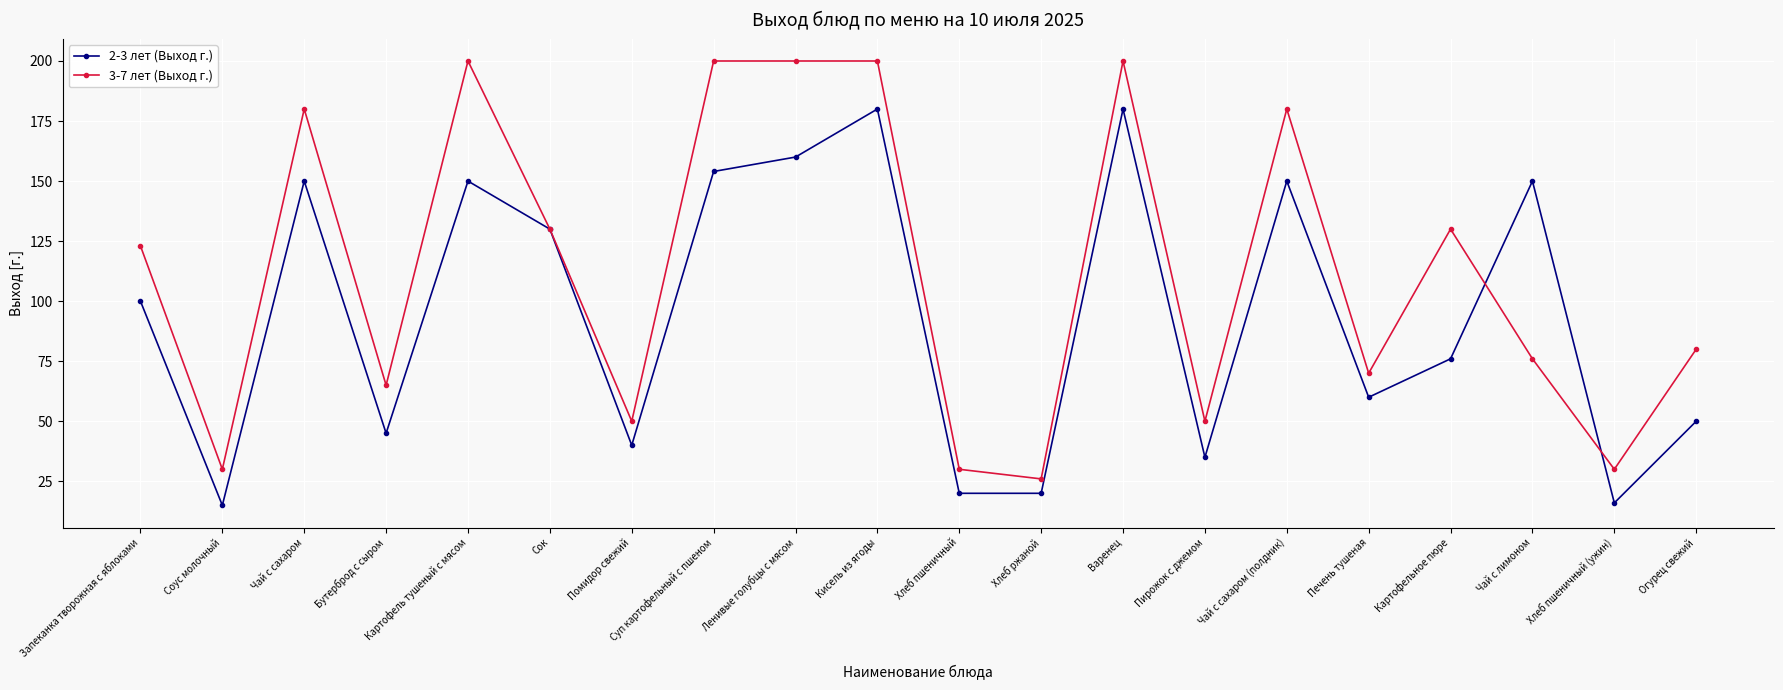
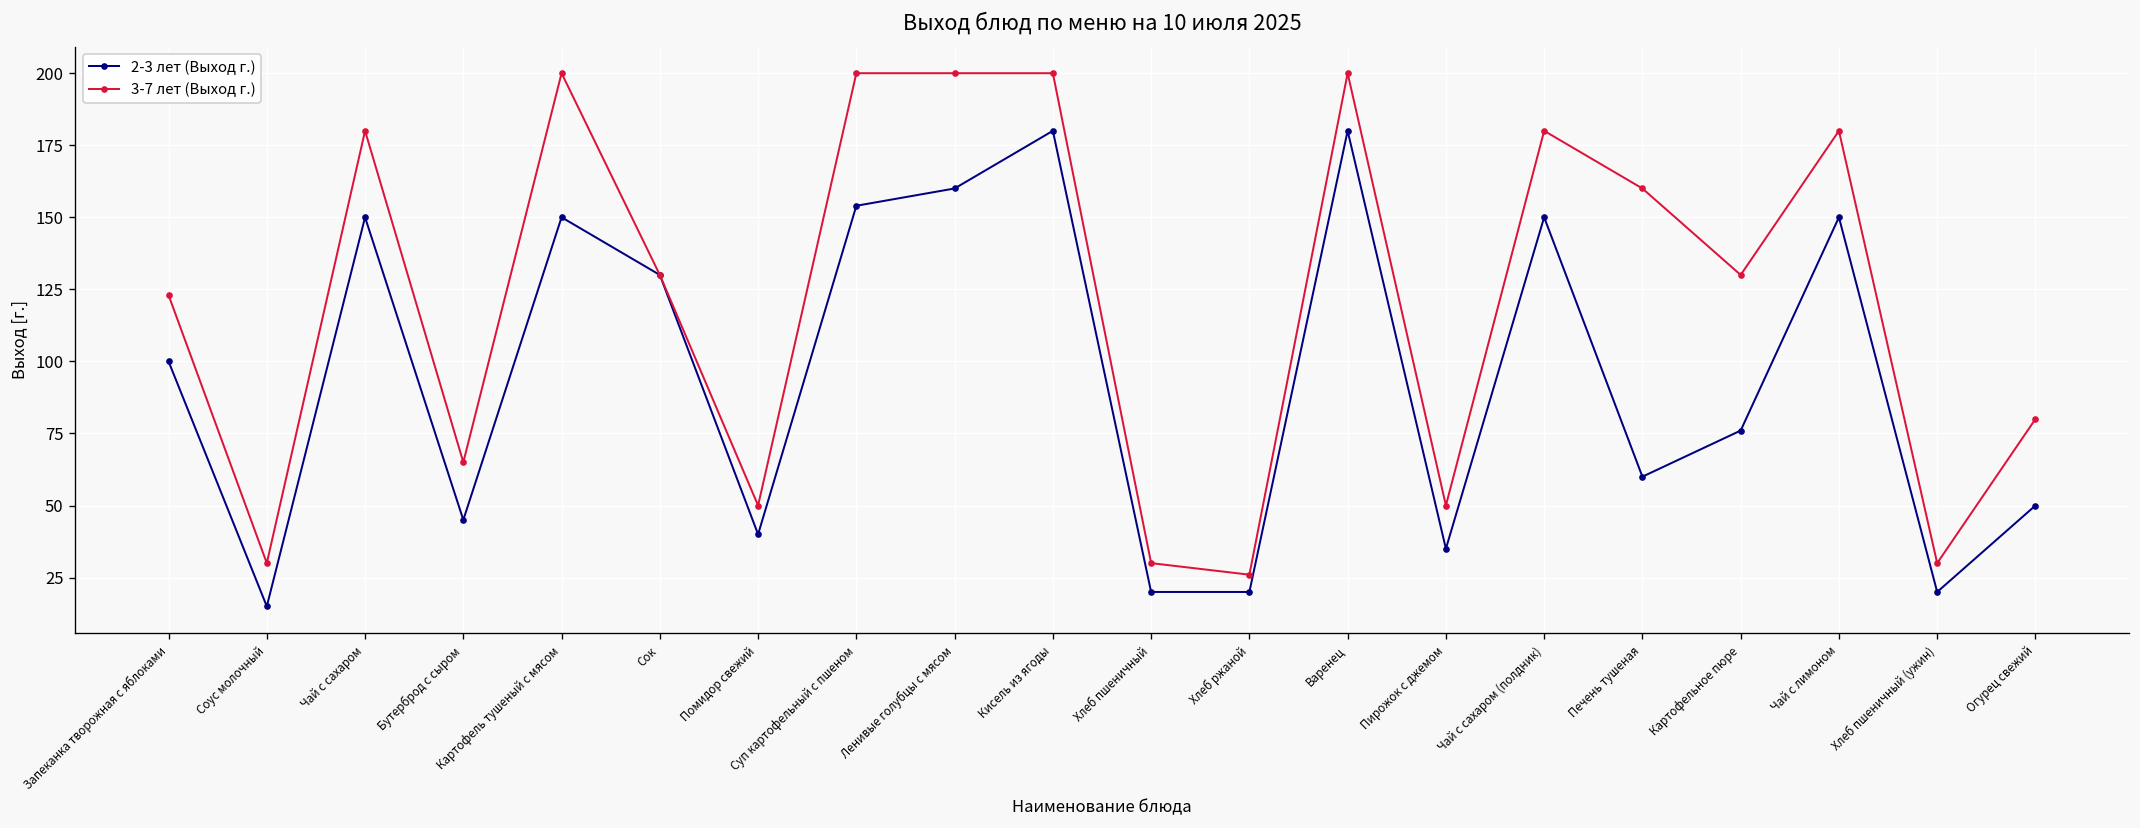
3-7 лет (Выход г.), Печень тушеная: 70 -> 160
3-7 лет (Выход г.), Чай с лимоном: 76 -> 180
2-3 лет (Выход г.), Хлеб пшеничный (ужин): 16 -> 20
